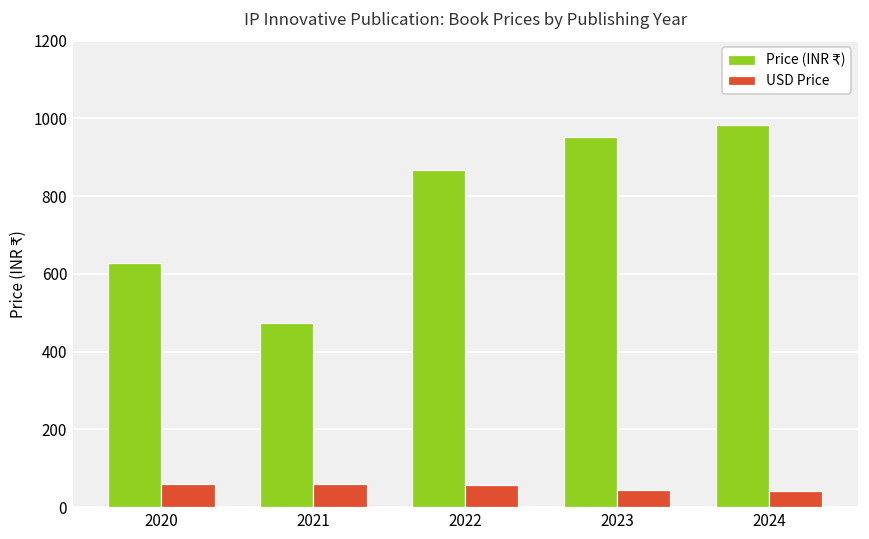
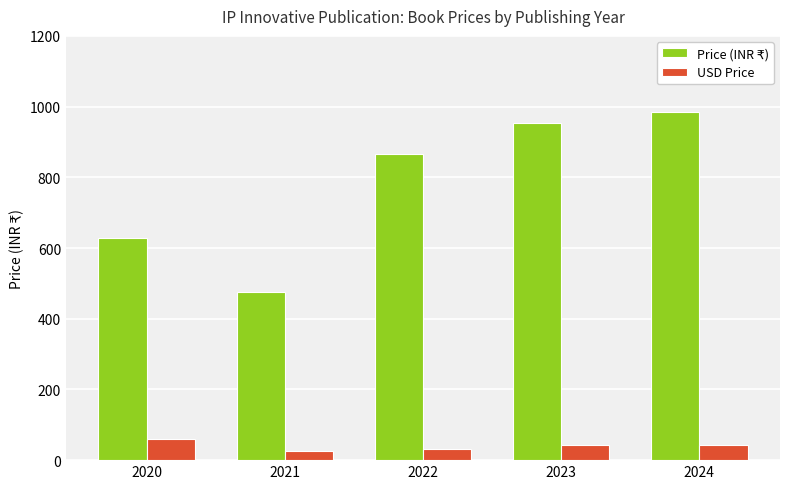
USD Price, 2021: 60 -> 30
USD Price, 2022: 60 -> 30
